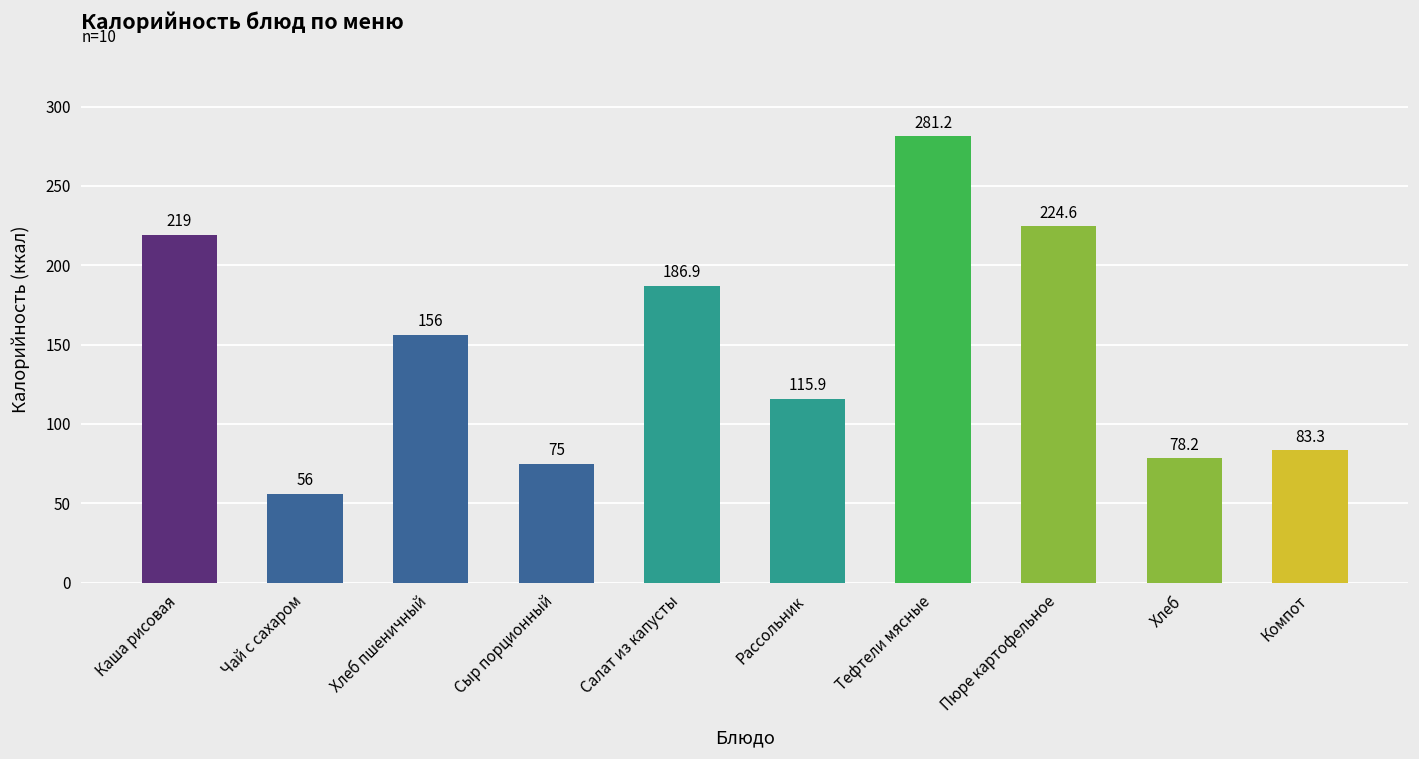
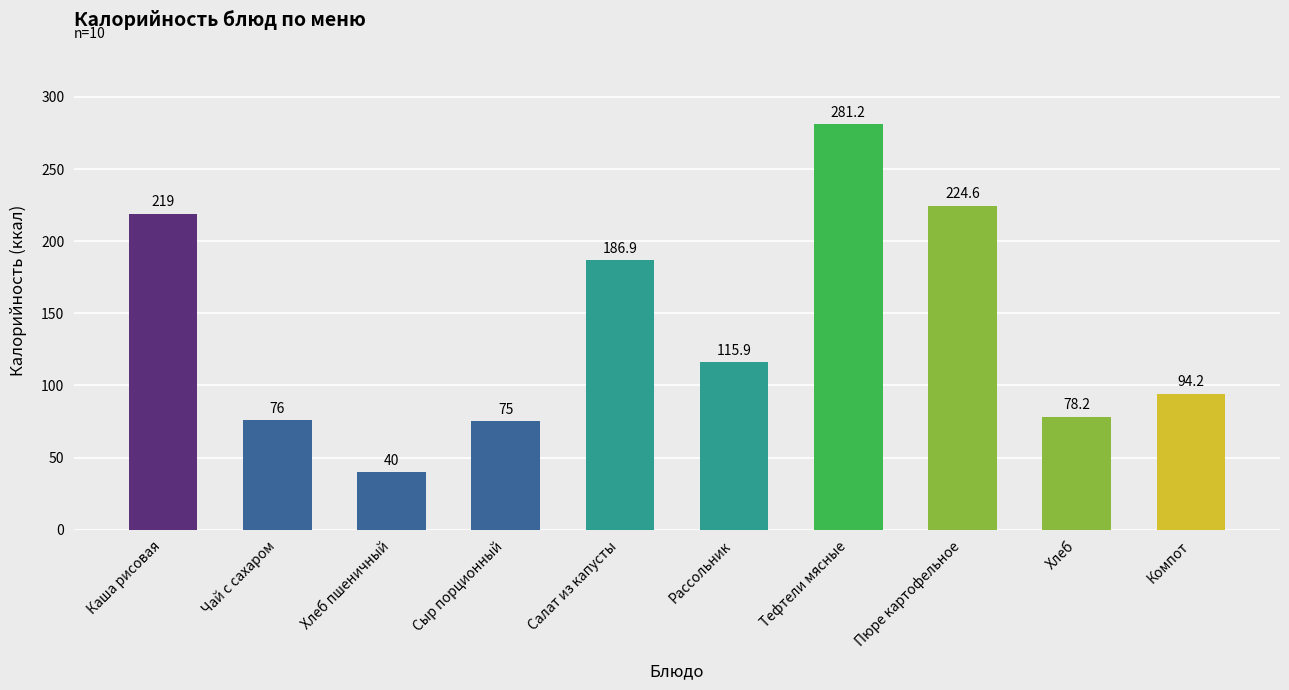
Чай с сахаром: 56 -> 76
Хлеб пшеничный: 156 -> 40
Компот: 83.3 -> 94.2
